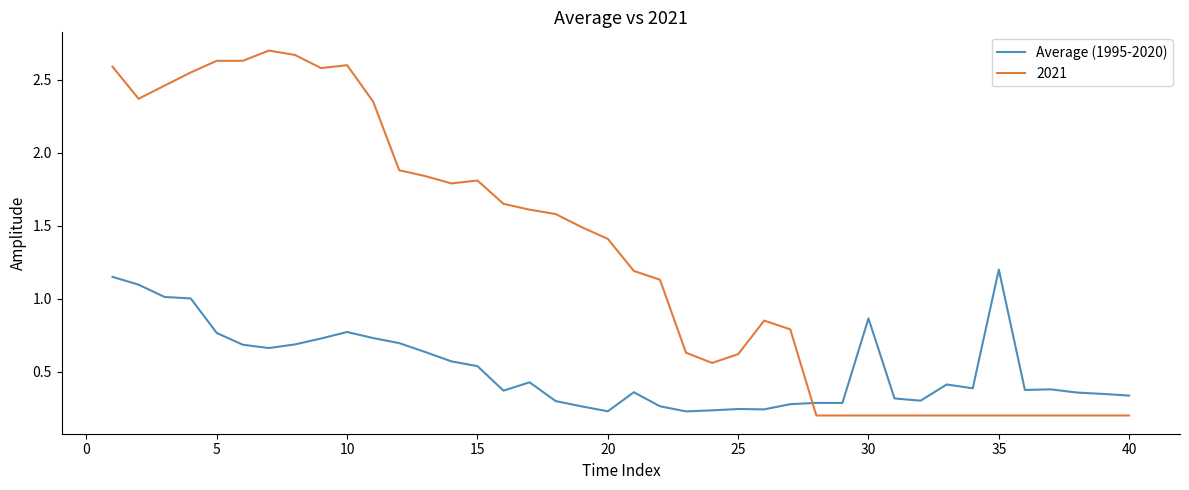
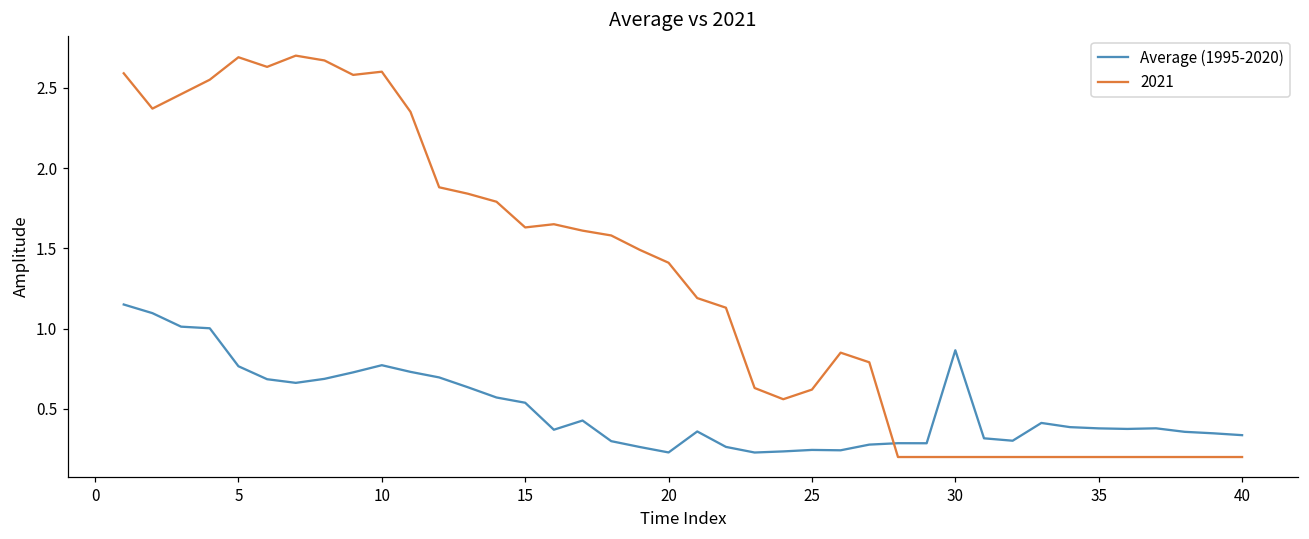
2021, 5: 2.63 -> 2.69
2021, 15: 1.81 -> 1.63
Average (1995-2020), 35: 1.20 -> 0.38
